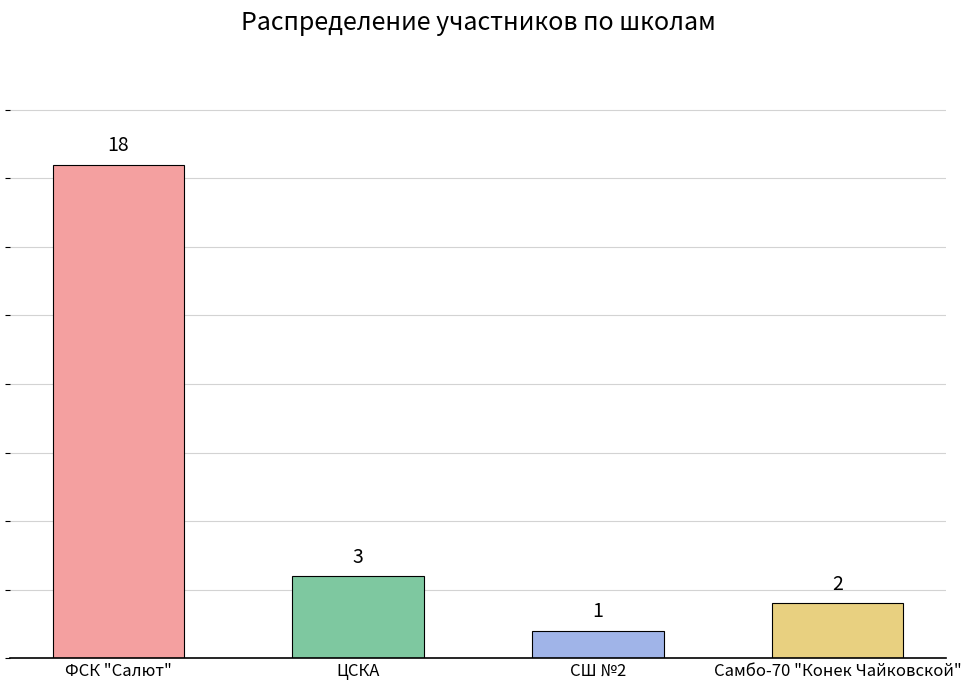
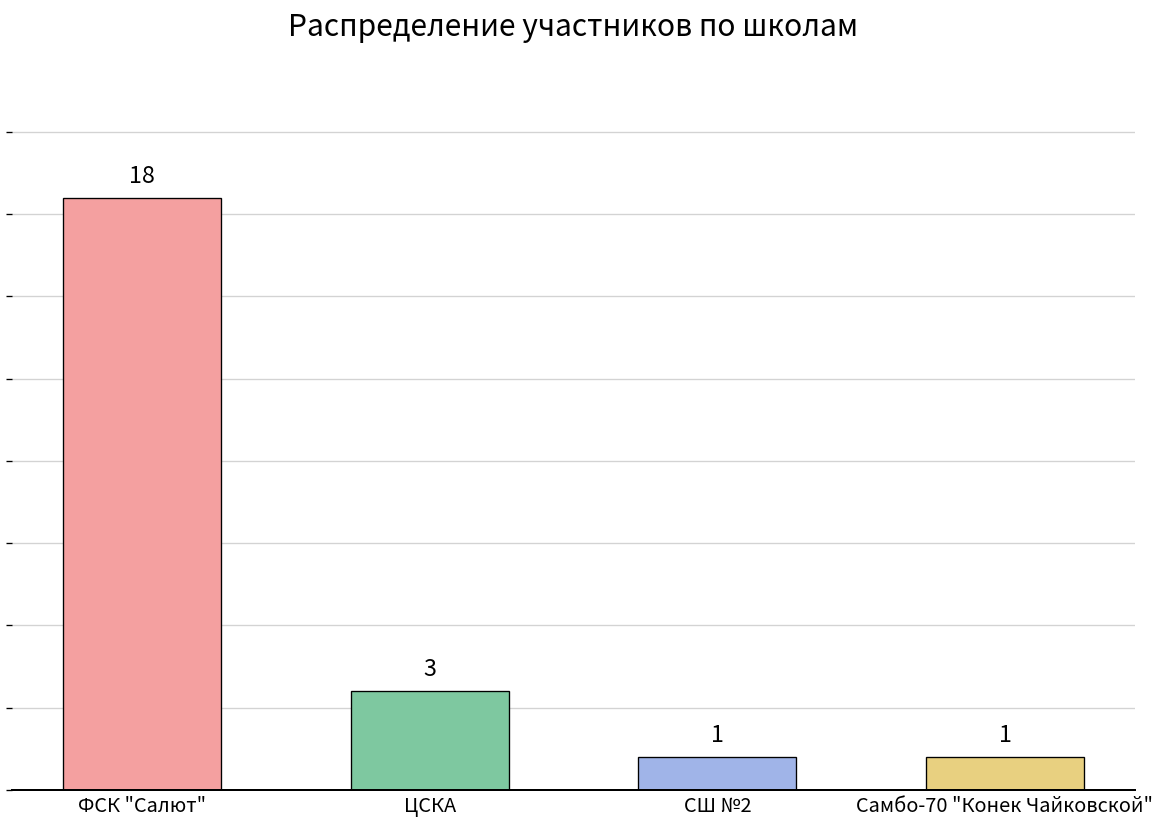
Самбо-70 "Конек Чайковской": 2 -> 1
